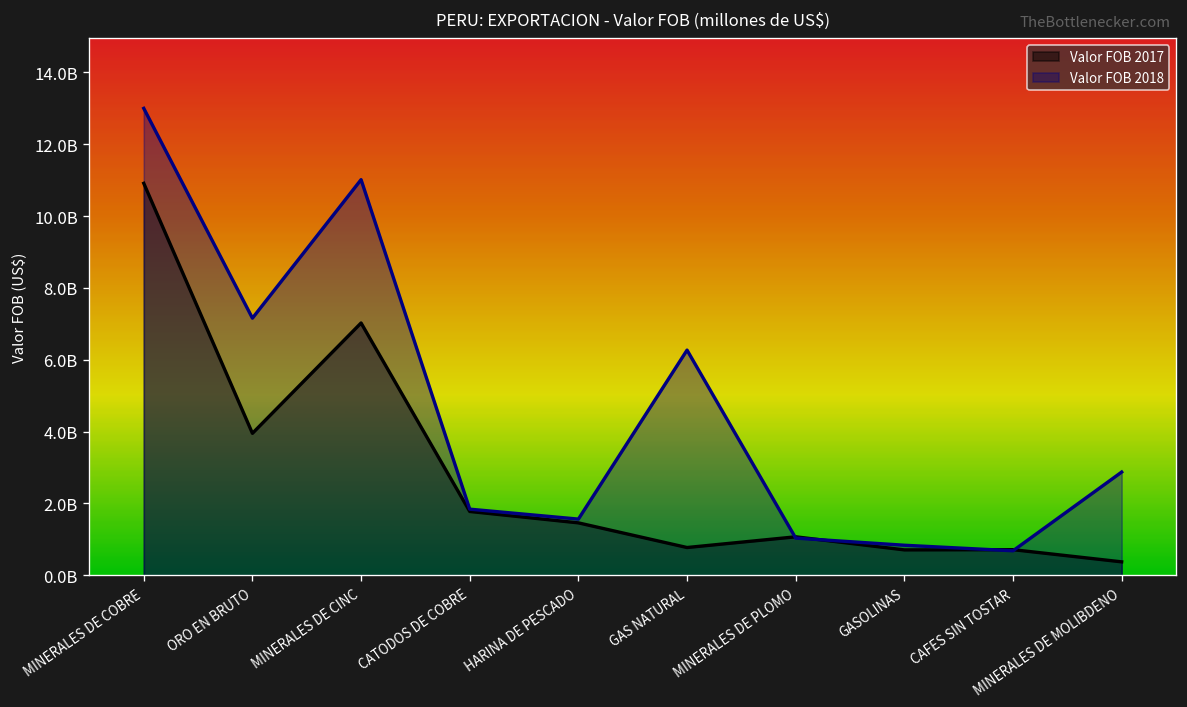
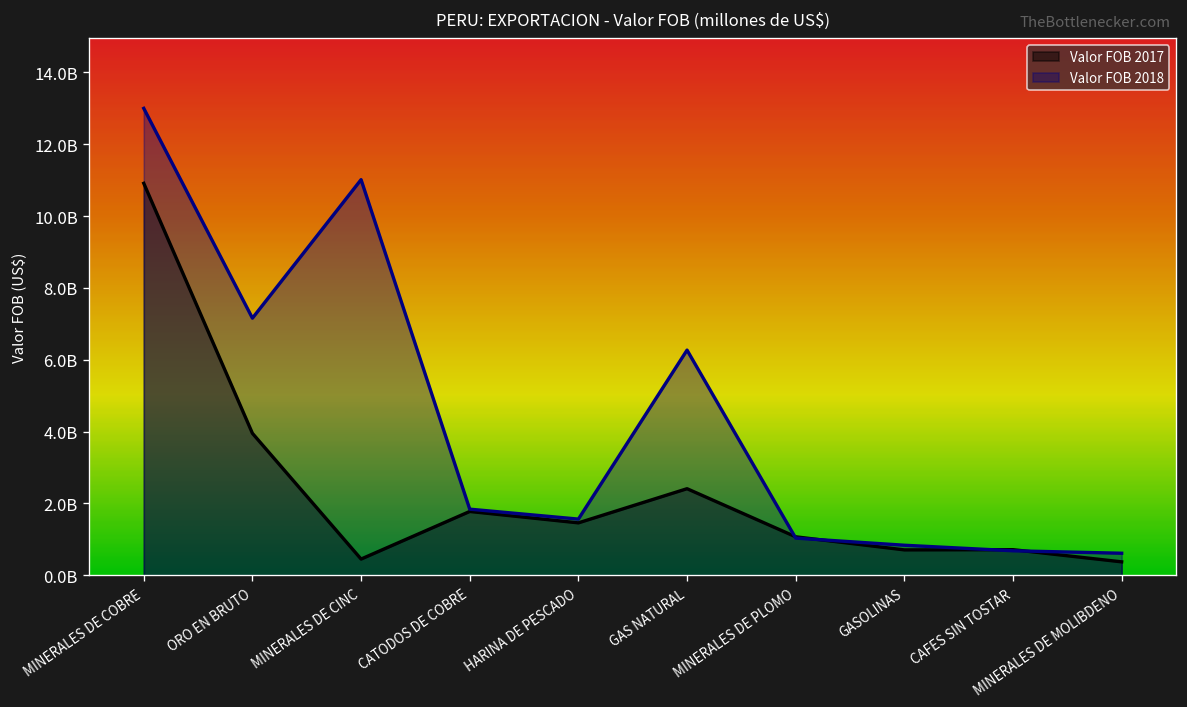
Valor FOB 2017, MINERALES DE CINC: 7000000000 -> 500000000
Valor FOB 2017, GAS NATURAL: 800000000 -> 2400000000
Valor FOB 2018, MINERALES DE MOLIBDENO: 2900000000 -> 600000000
